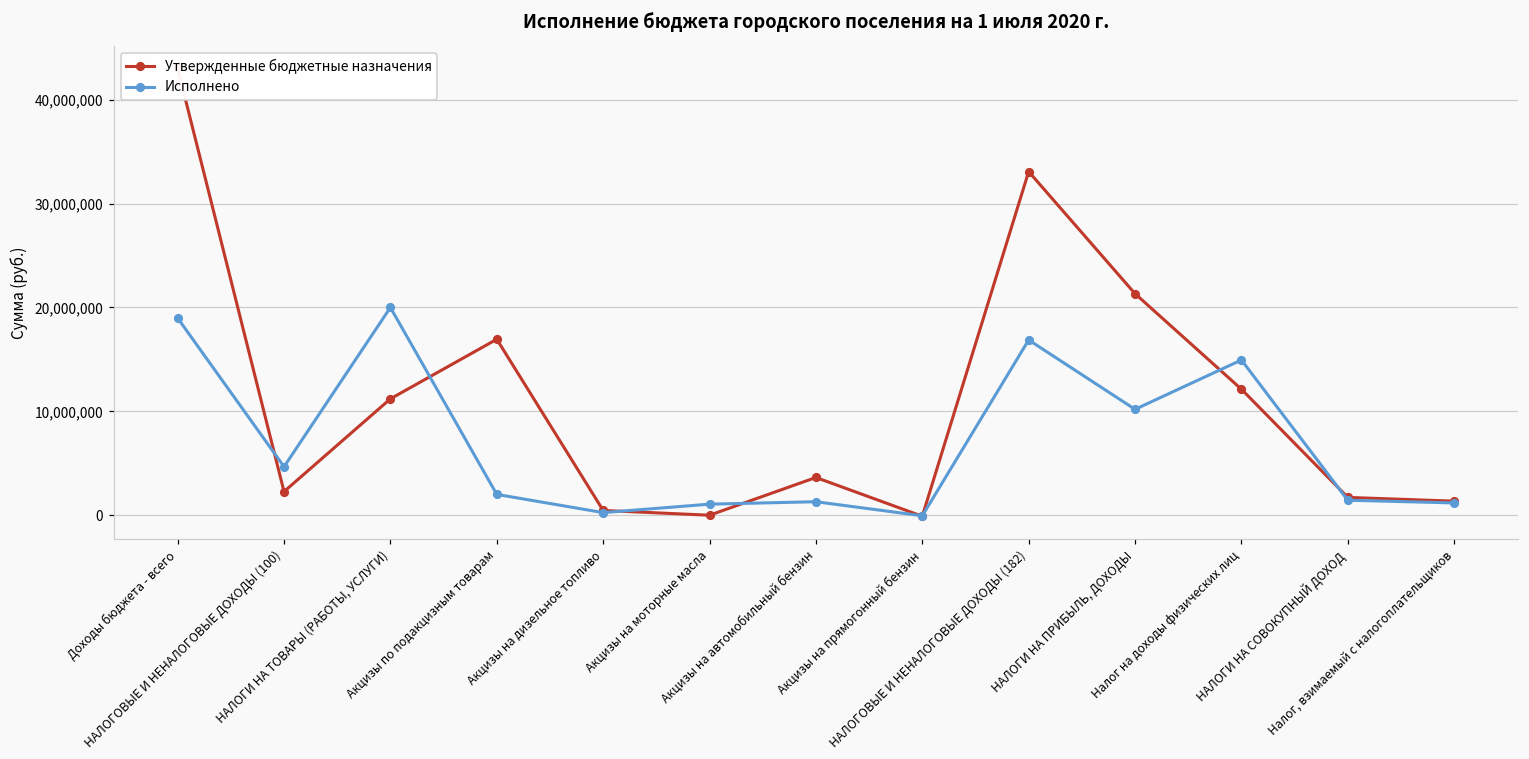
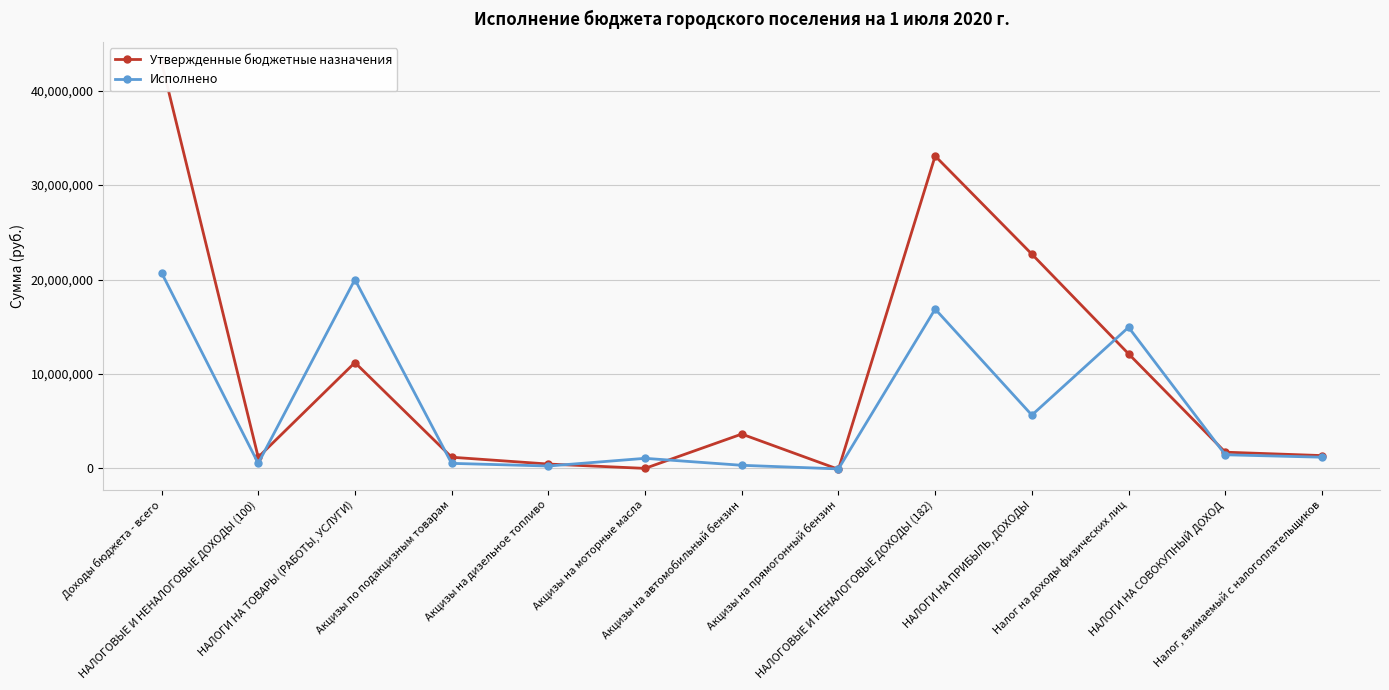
Исполнено, Доходы бюджета - всего: 19,000,000 -> 21,000,000
Утвержденные бюджетные назначения, НАЛОГОВЫЕ И НЕНАЛОГОВЫЕ ДОХОДЫ (100): 2,000,000 -> 1,000,000
Исполнено, НАЛОГОВЫЕ И НЕНАЛОГОВЫЕ ДОХОДЫ (100): 5,000,000 -> 1,000,000
Утвержденные бюджетные назначения, Акцизы по подакцизным товарам: 17,000,000 -> 1,000,000
Исполнено, Акцизы по подакцизным товарам: 2,000,000 -> 1,000,000
Исполнено, Акцизы на автомобильный бензин: 1,000,000 -> 0
Утвержденные бюджетные назначения, НАЛОГИ НА ПРИБЫЛЬ, ДОХОДЫ: 21,000,000 -> 23,000,000
Исполнено, НАЛОГИ НА ПРИБЫЛЬ, ДОХОДЫ: 10,000,000 -> 6,000,000
